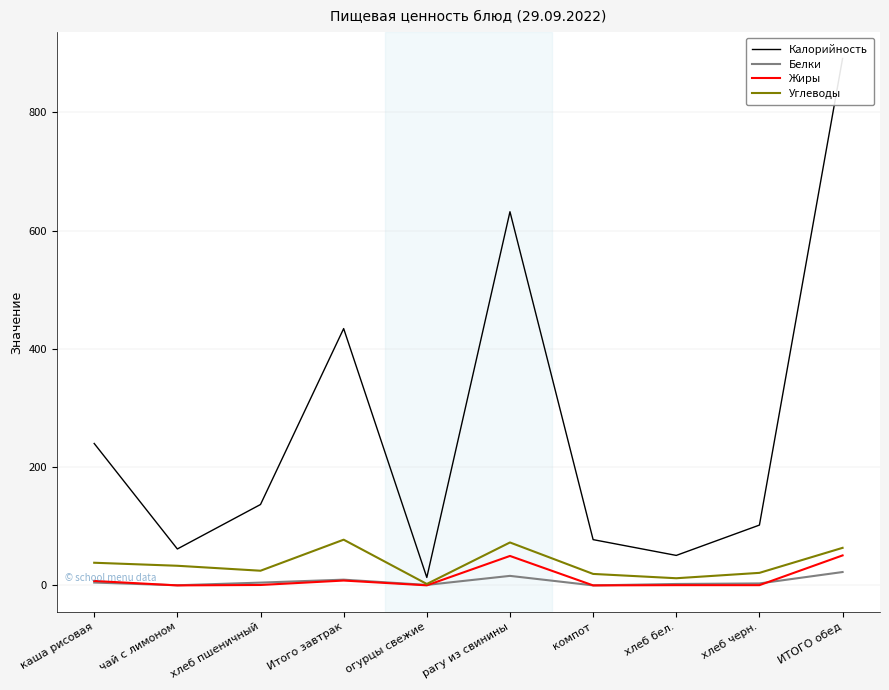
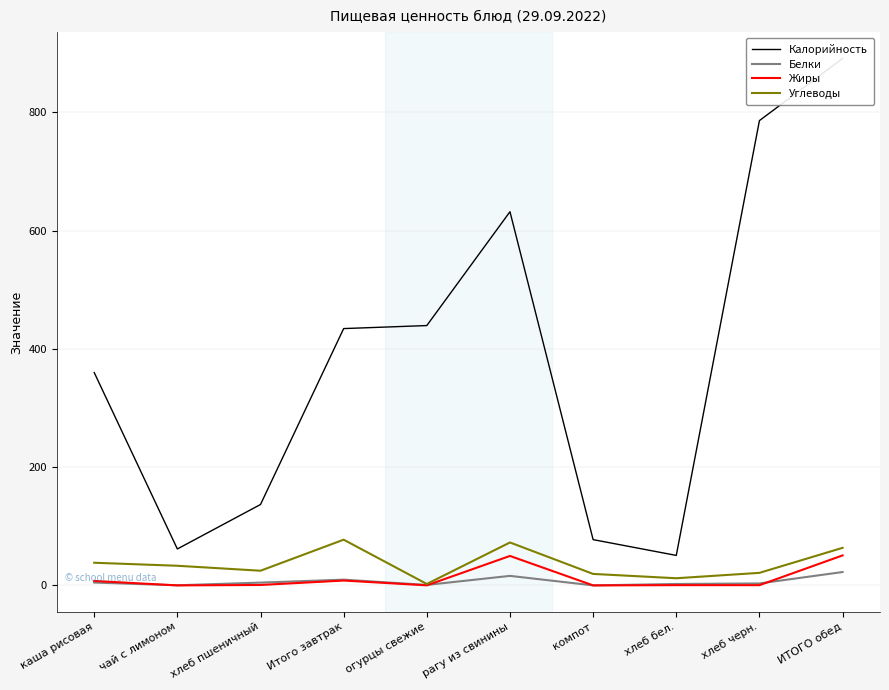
Калорийность, каша рисовая: 240 -> 360
Калорийность, огурцы свежие: 10 -> 440
Калорийность, хлеб черн.: 100 -> 790
